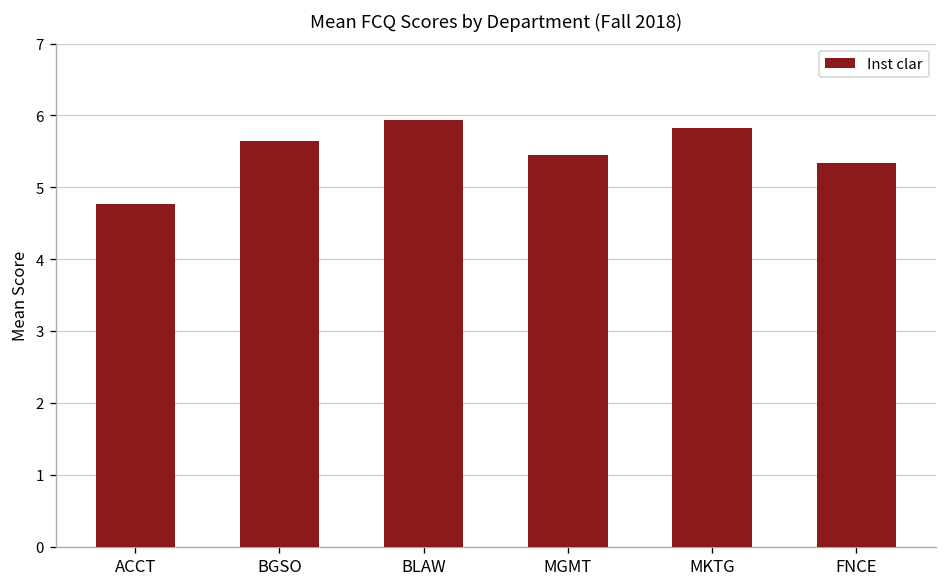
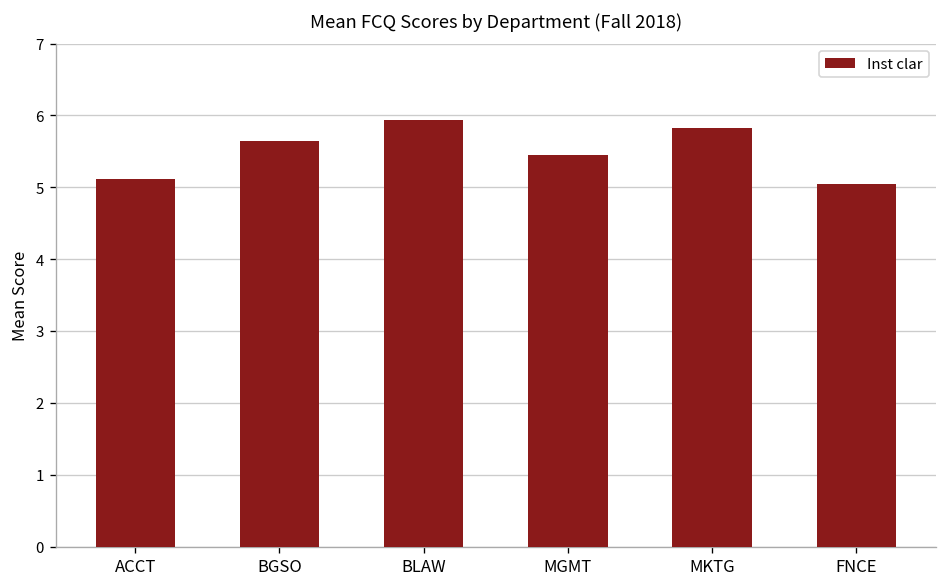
ACCT: 4.8 -> 5.1
FNCE: 5.3 -> 5.0
